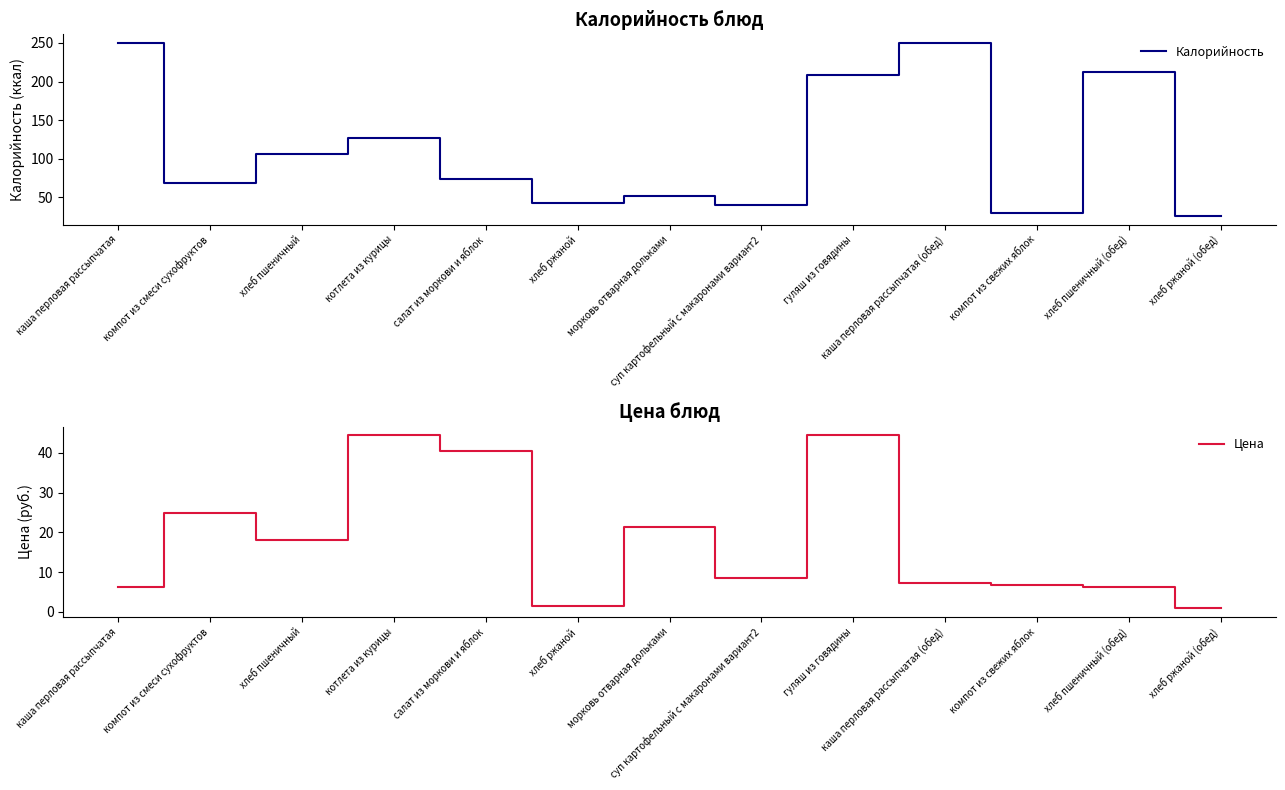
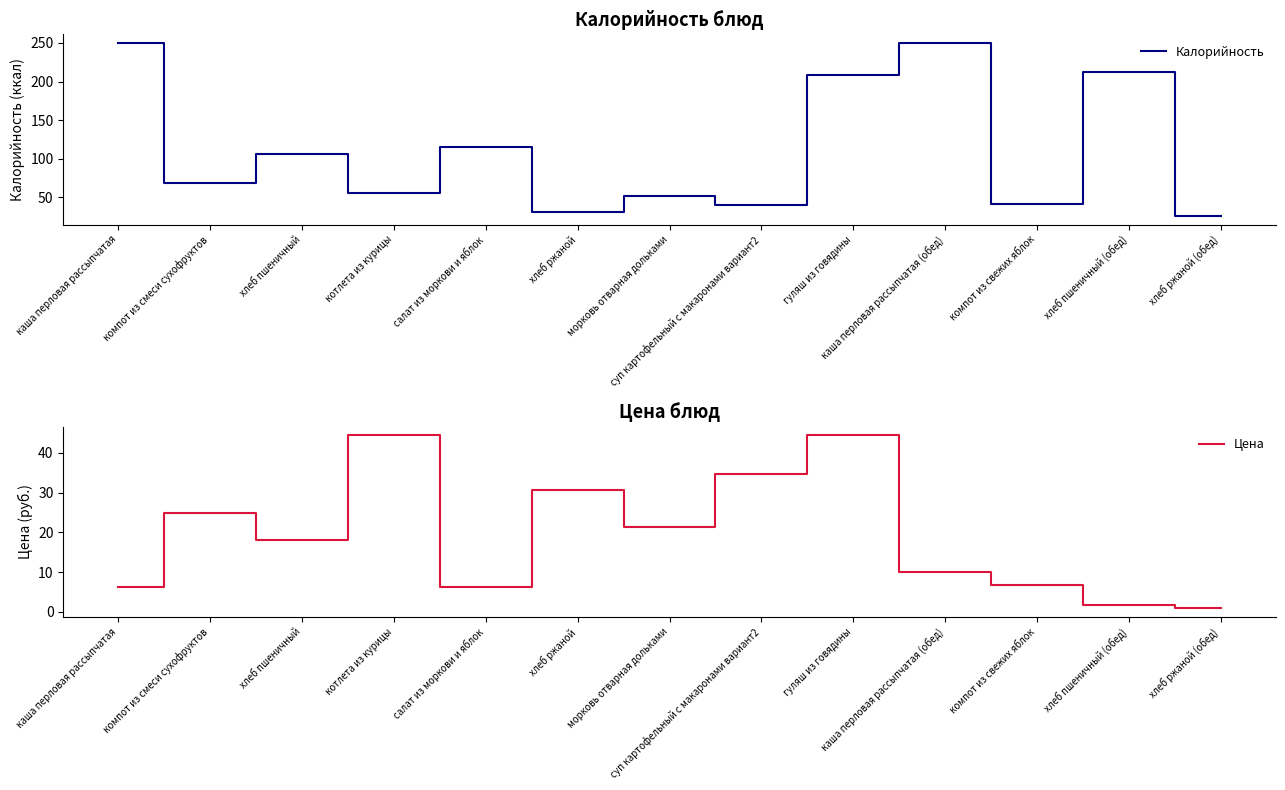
Калорийность блюд, котлета из курицы: 130 -> 60
Калорийность блюд, салат из моркови и яблок: 70 -> 120
Калорийность блюд, хлеб ржаной: 40 -> 30
Калорийность блюд, компот из свежих яблок: 30 -> 40
Цена блюд, салат из моркови и яблок: 41 -> 6
Цена блюд, хлеб ржаной: 2 -> 31
Цена блюд, суп картофельный с макаронами вариант2: 8 -> 35
Цена блюд, каша перловая рассыпчатая (обед): 7 -> 10
Цена блюд, хлеб пшеничный (обед): 6 -> 2
